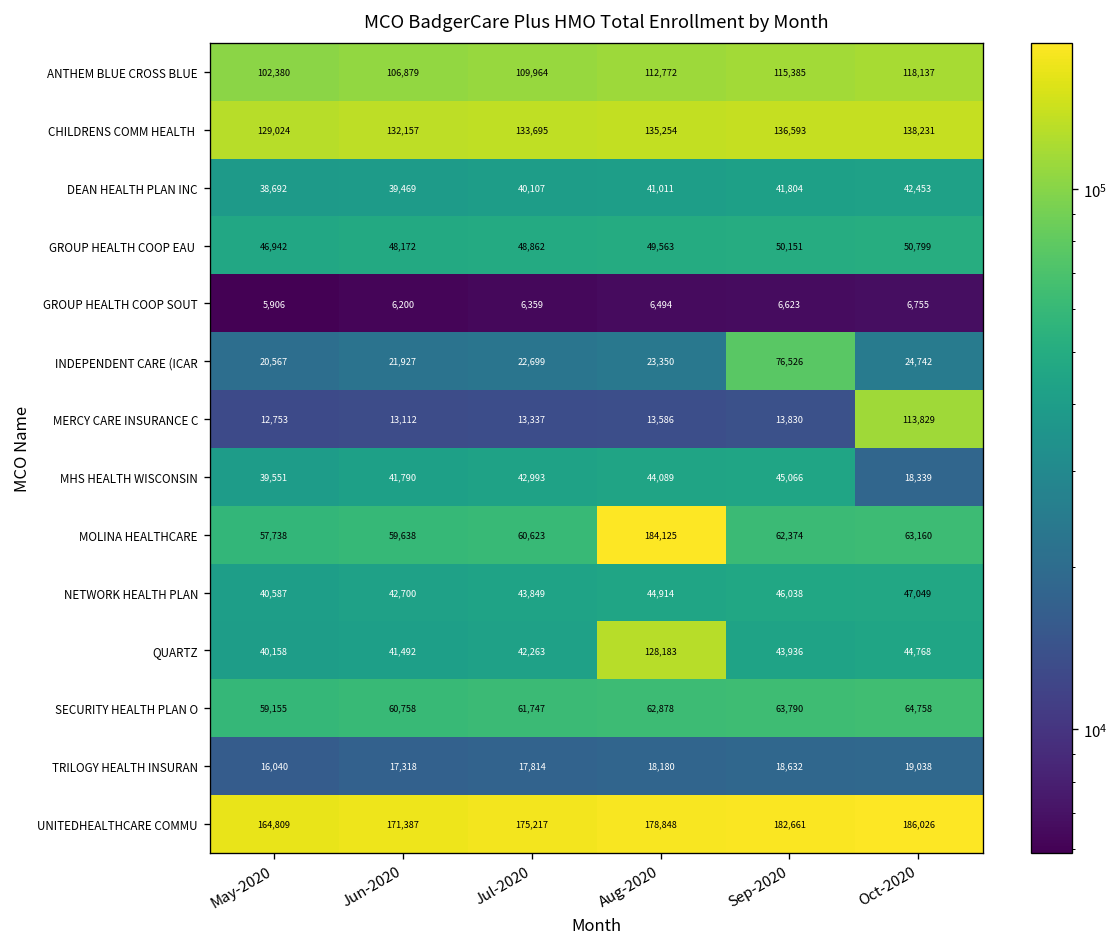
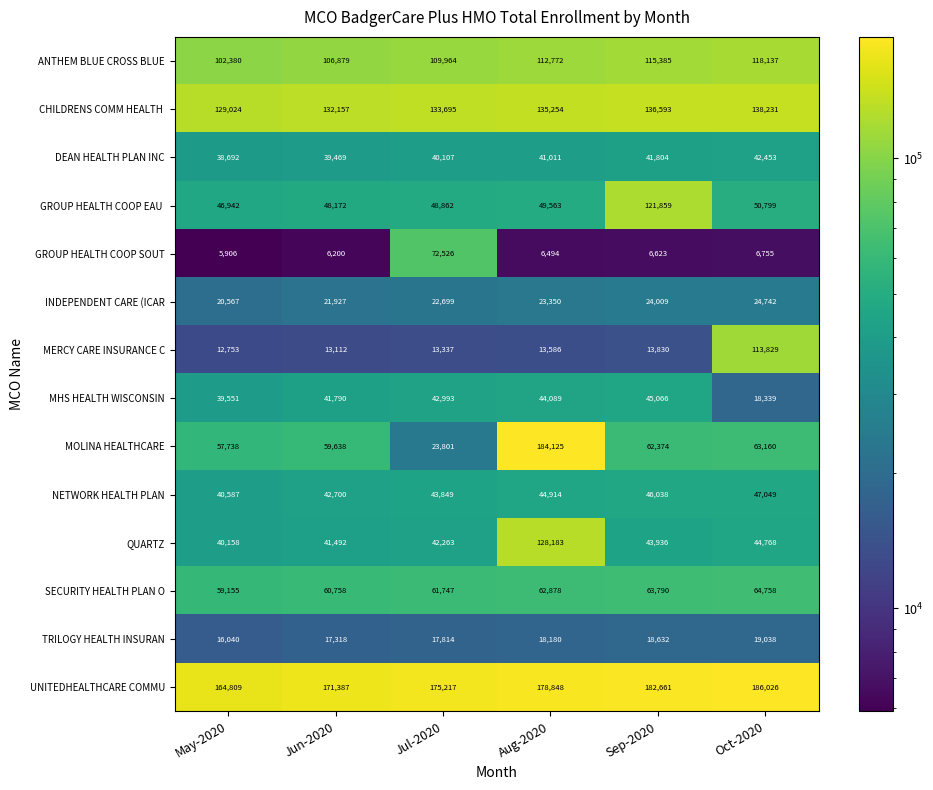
GROUP HEALTH COOP EAU, Sep-2020: 50,151 -> 121,859
GROUP HEALTH COOP SOUT, Jul-2020: 6,359 -> 72,526
INDEPENDENT CARE (ICAR, Sep-2020: 76,526 -> 24,009
MOLINA HEALTHCARE, Jul-2020: 60,623 -> 23,801
